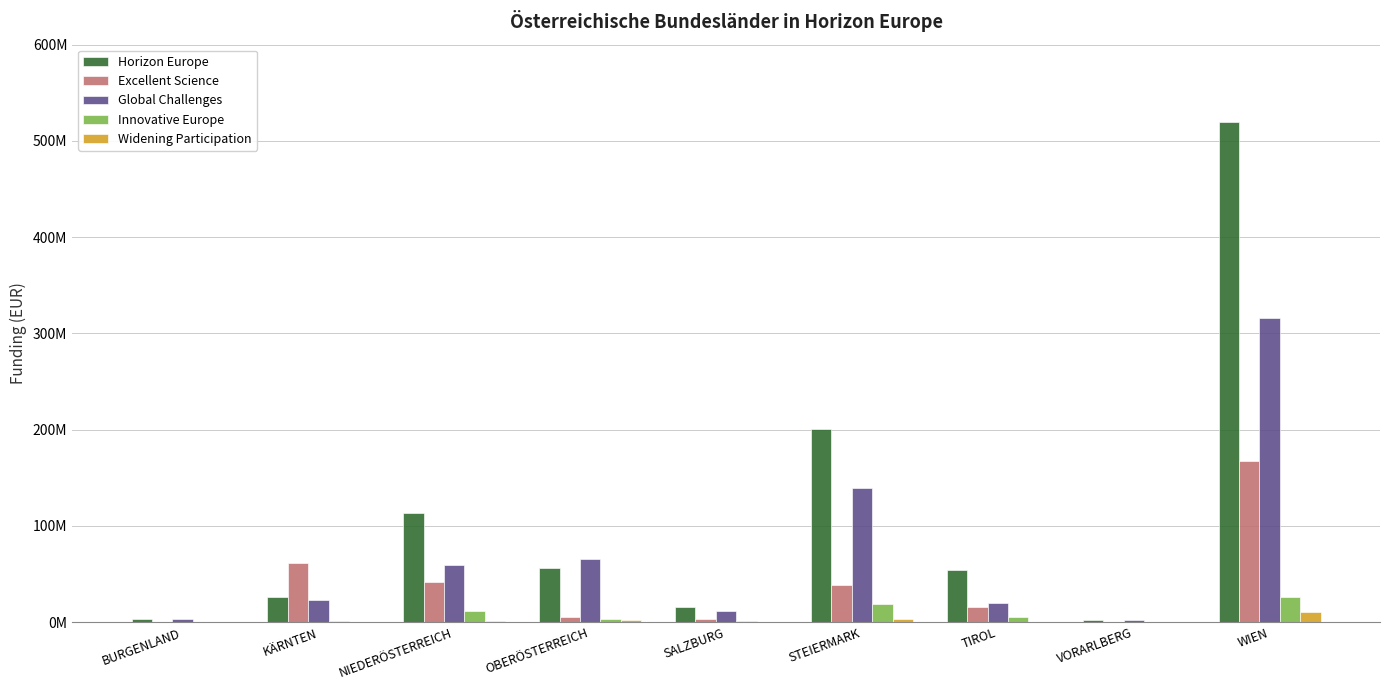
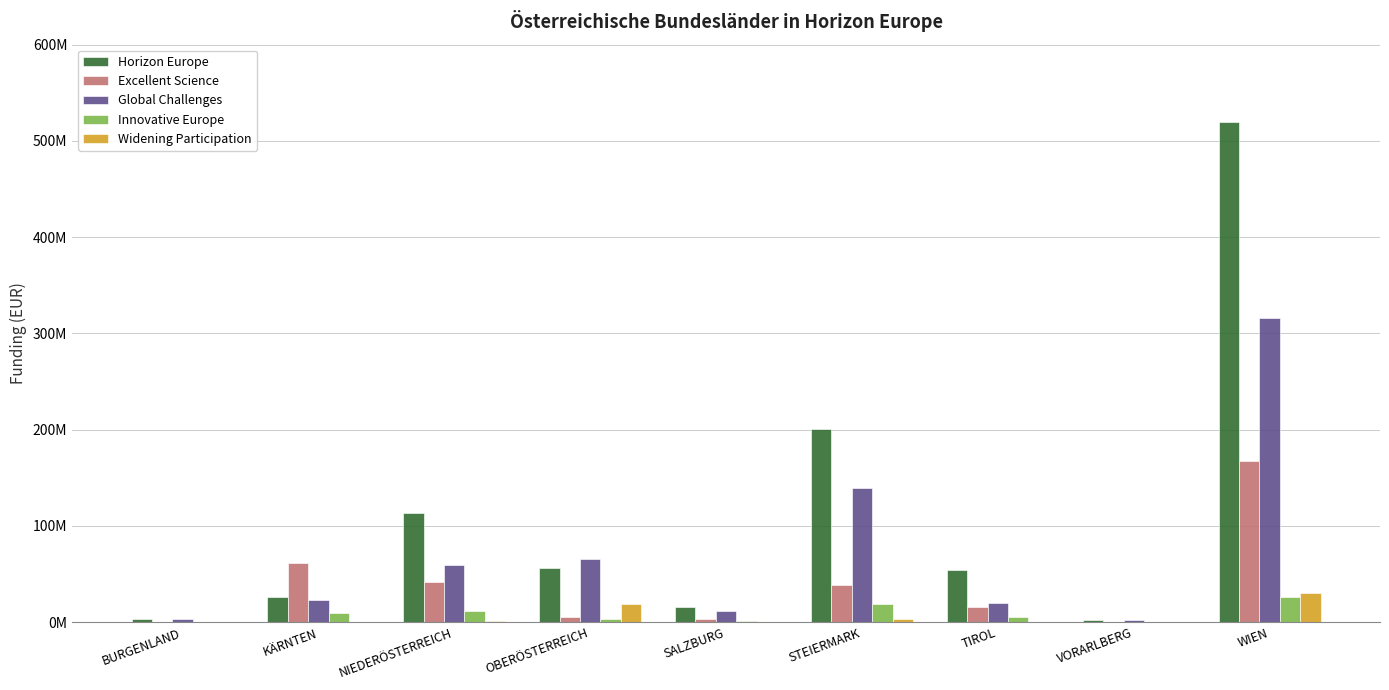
Innovative Europe, KÄRNTEN: 0 -> 10000000
Widening Participation, OBERÖSTERREICH: 0 -> 20000000
Widening Participation, WIEN: 10000000 -> 30000000
